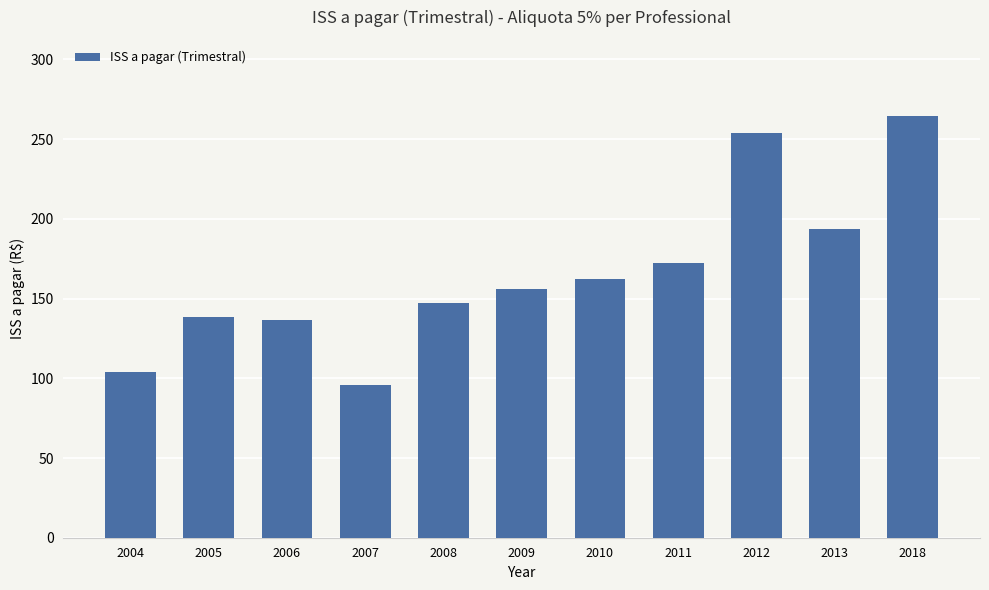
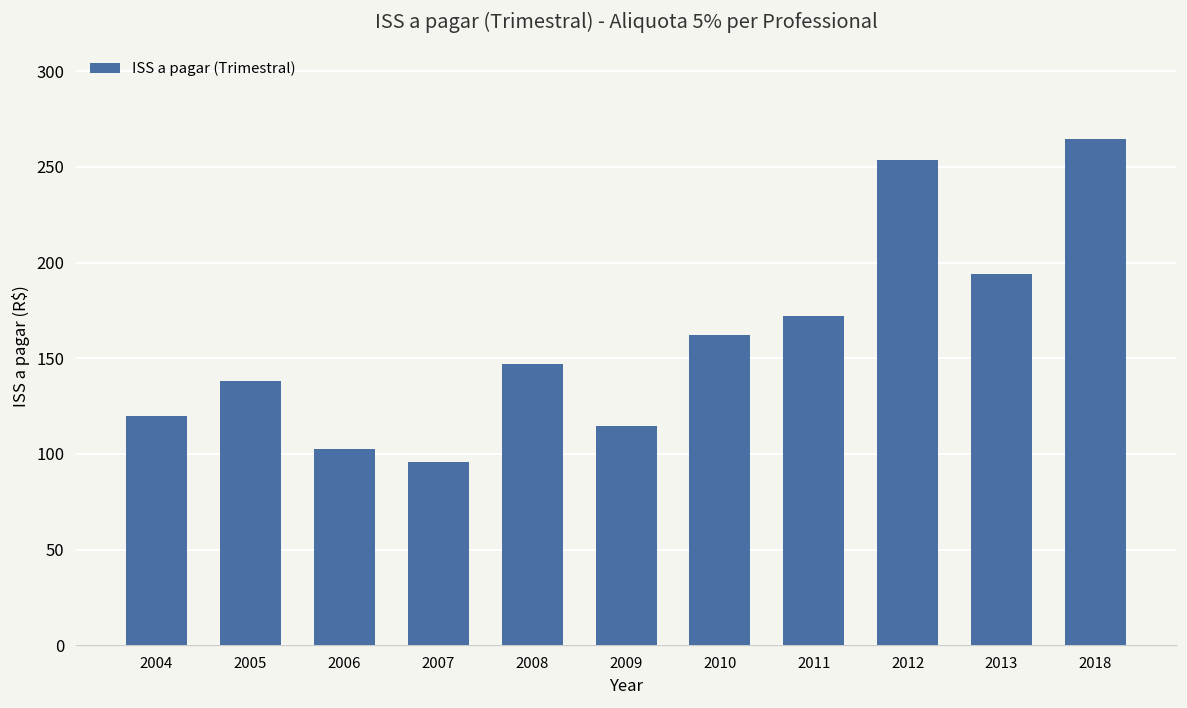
2004: 104 -> 120
2006: 136 -> 102
2009: 156 -> 115
